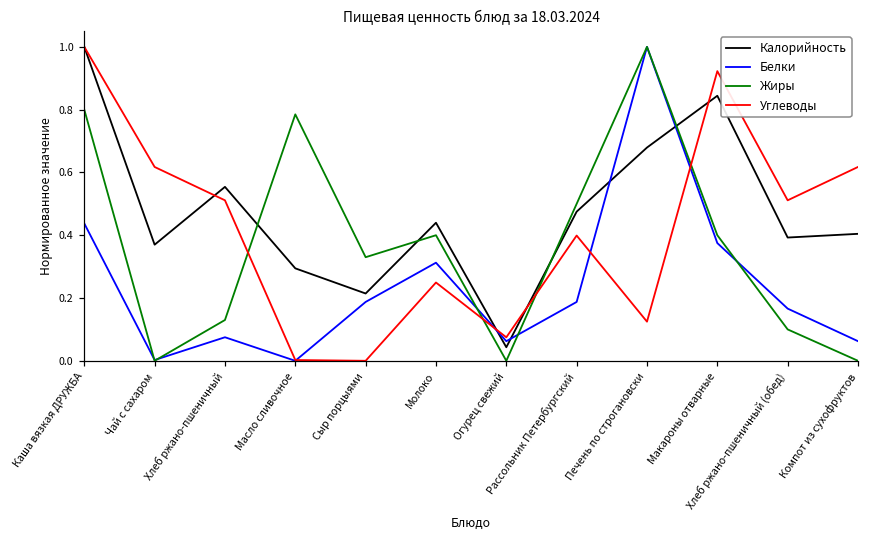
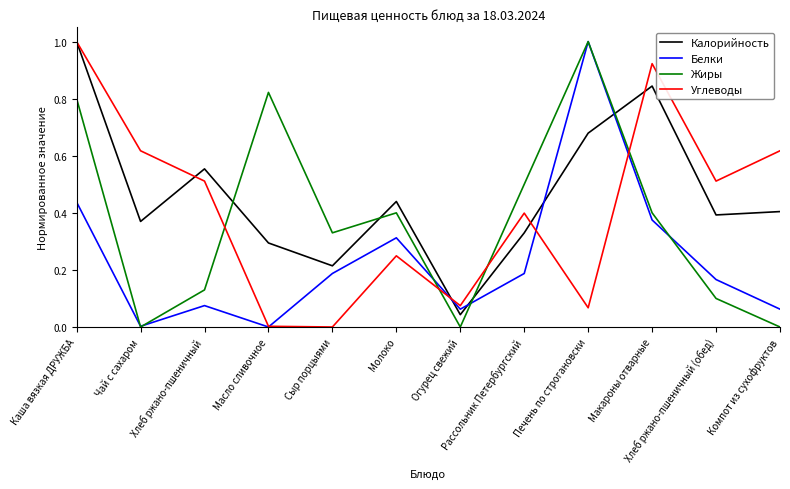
Жиры, Масло сливочное: 0.78 -> 0.82
Калорийность, Рассольник Петербургский: 0.48 -> 0.33
Углеводы, Печень по строгановски: 0.12 -> 0.07
